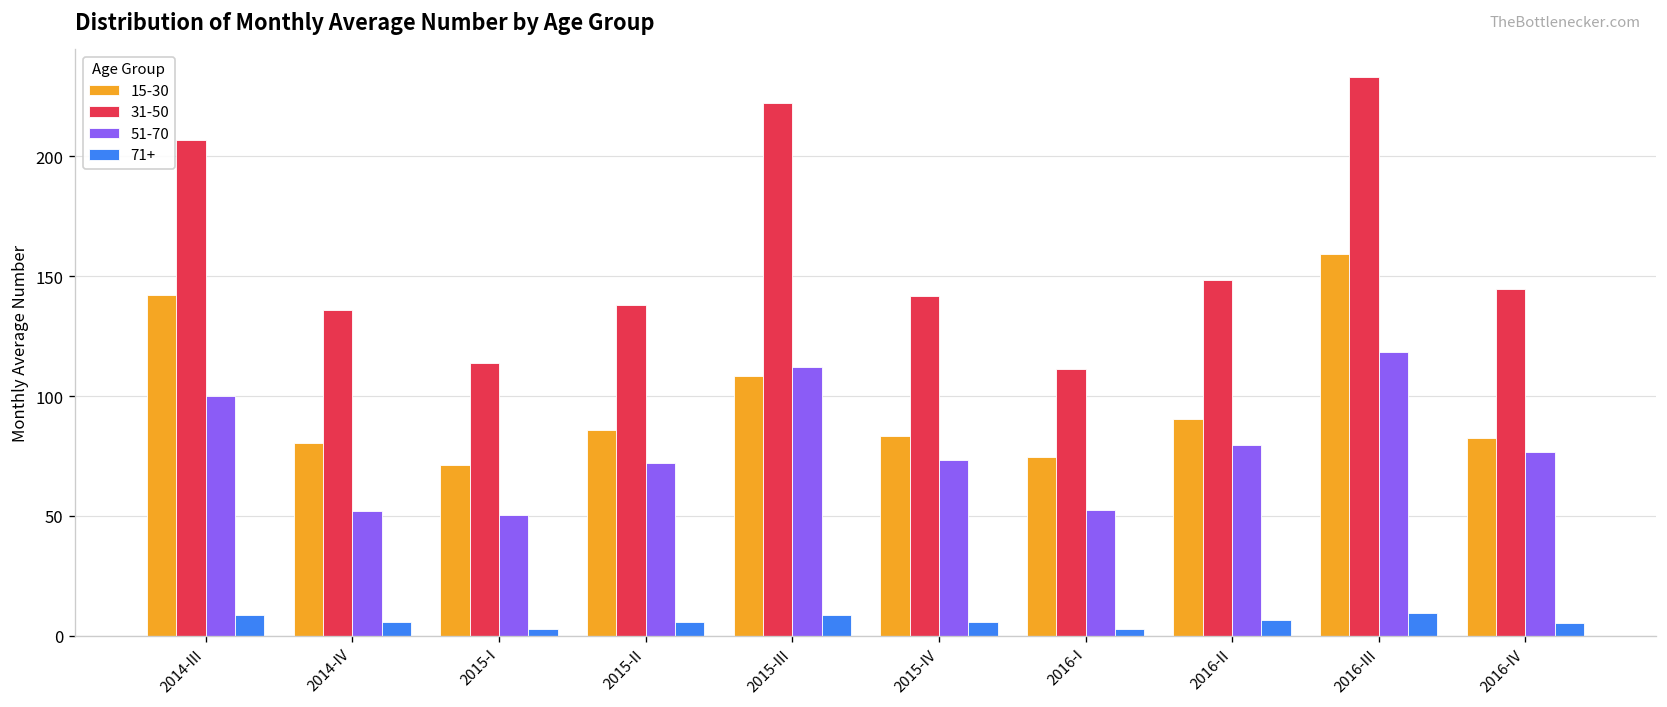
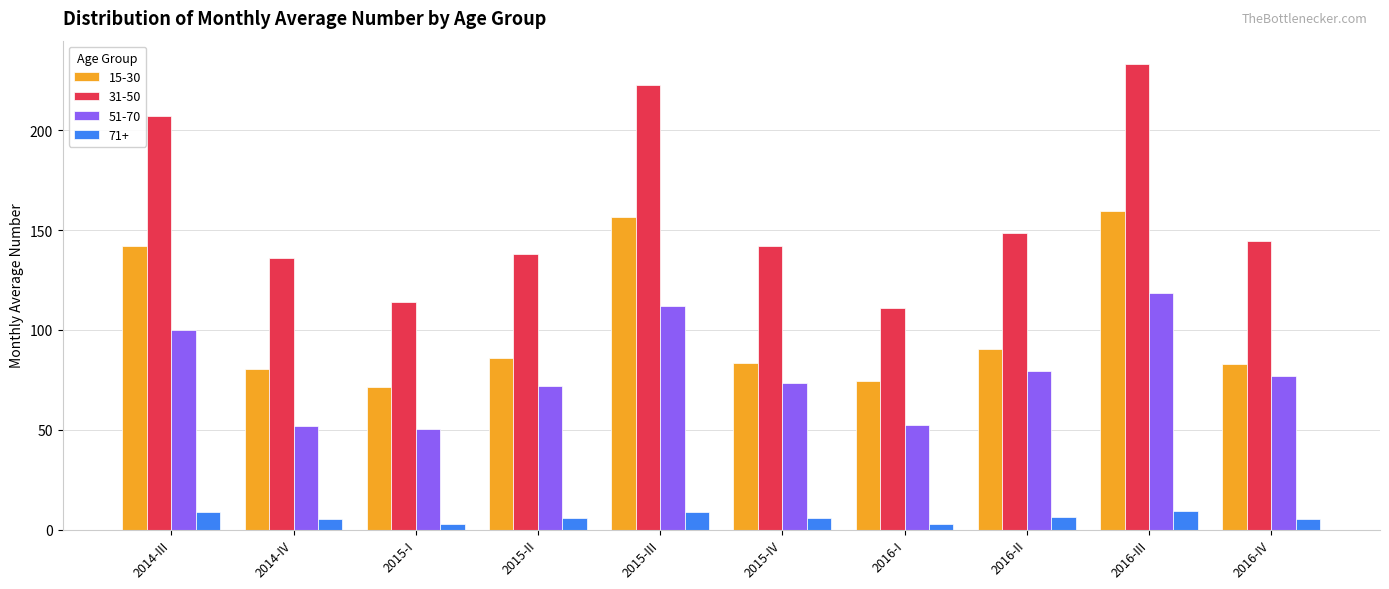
15-30, 2015-III: 108 -> 156
